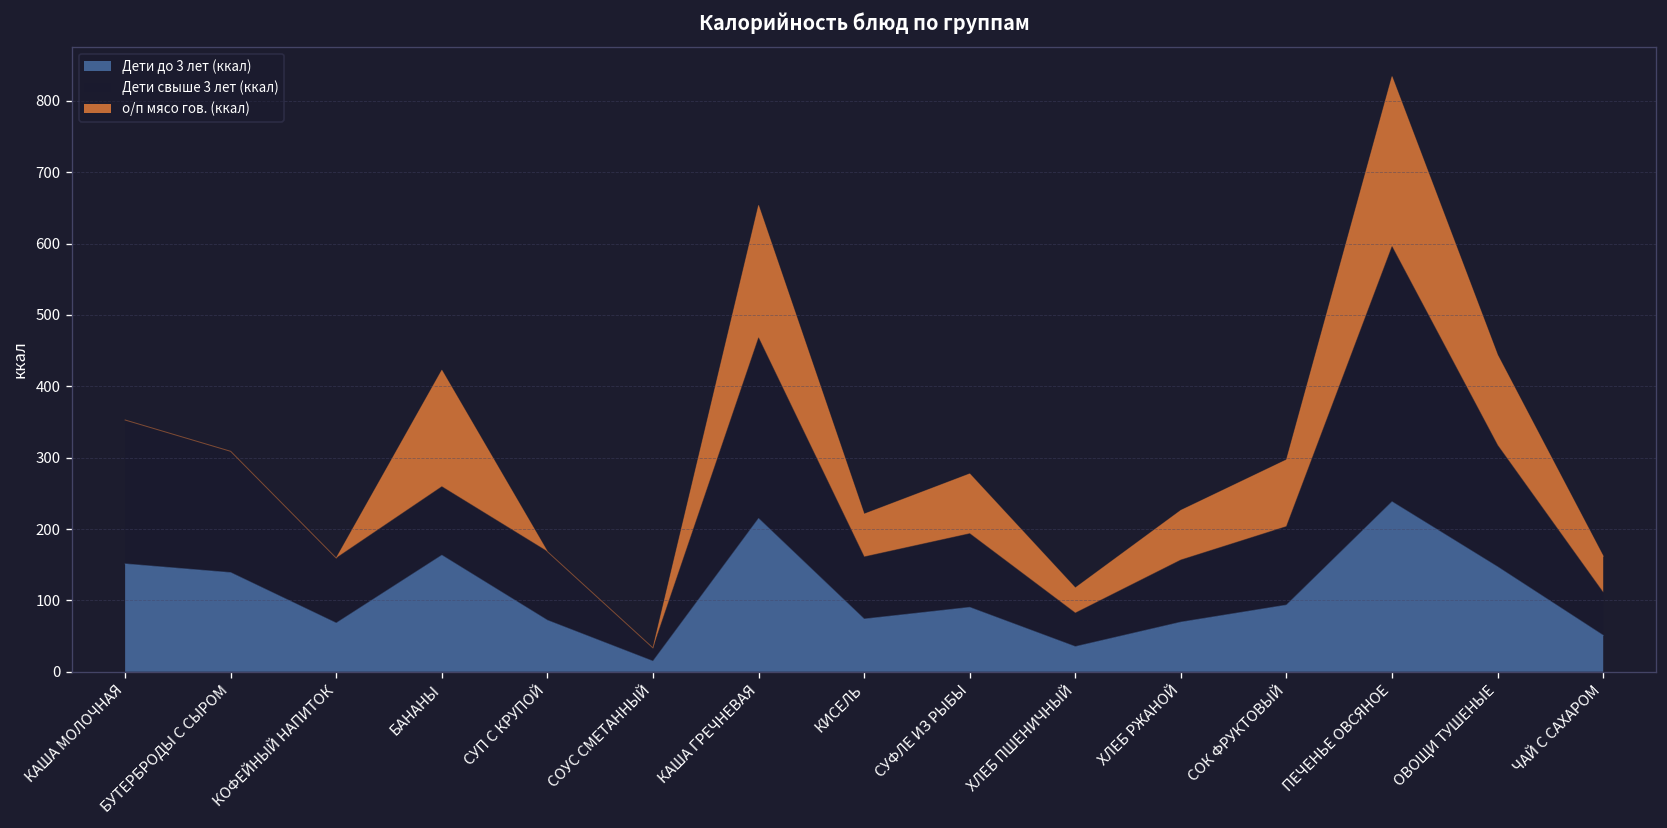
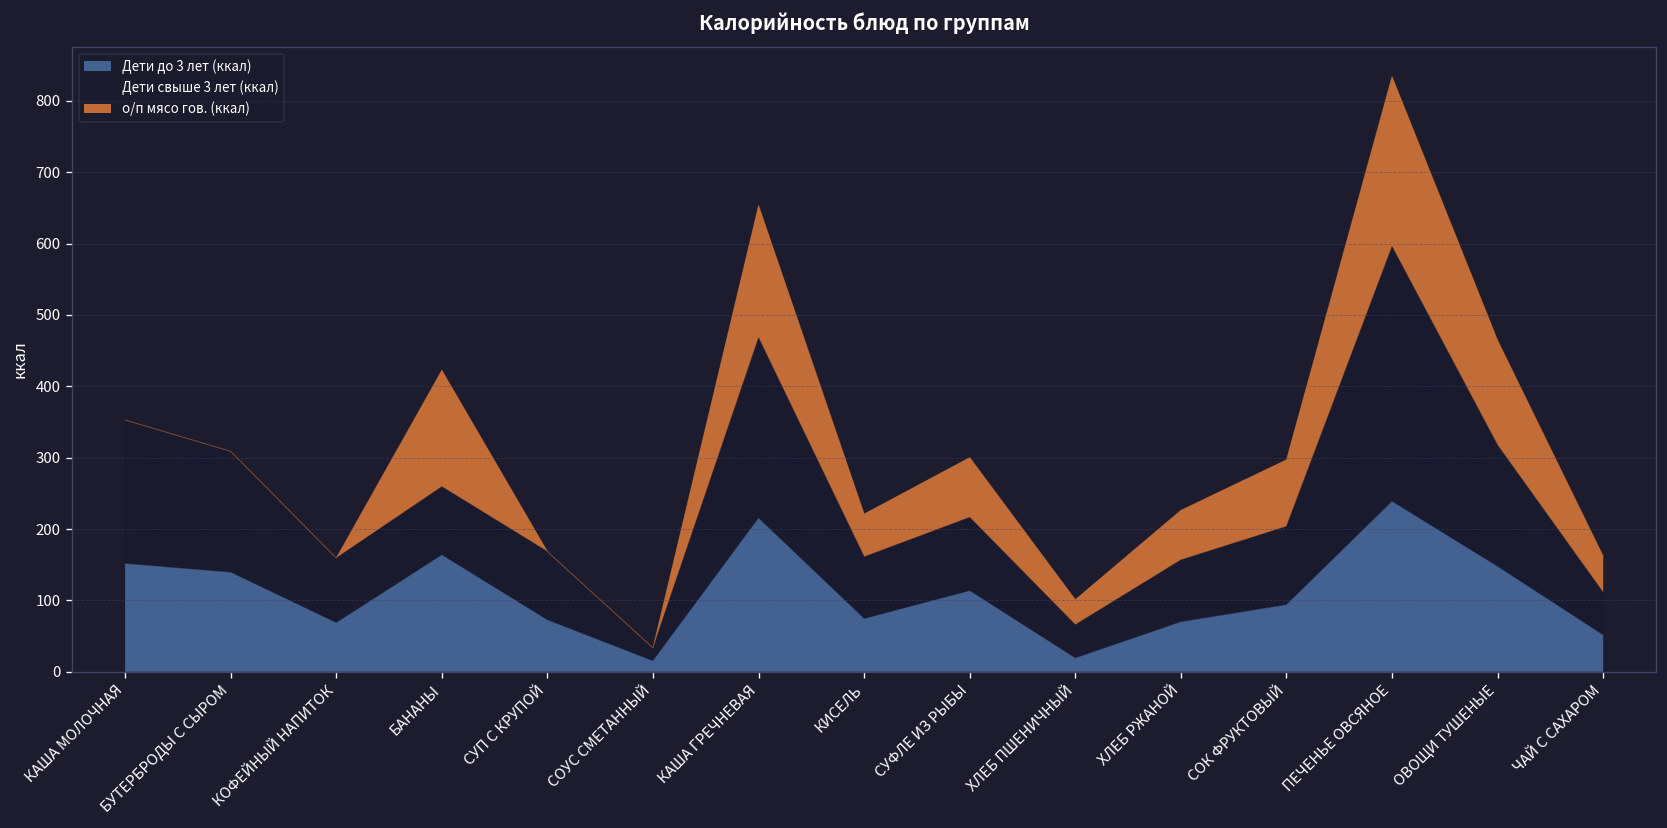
Дети до 3 лет (ккал), СУФЛЕ ИЗ РЫБЫ: 90 -> 110
Дети до 3 лет (ккал), ХЛЕБ ПШЕНИЧНЫЙ: 40 -> 20
о/п мясо гов. (ккал), ОВОЩИ ТУШЕНЫЕ: 130 -> 150
